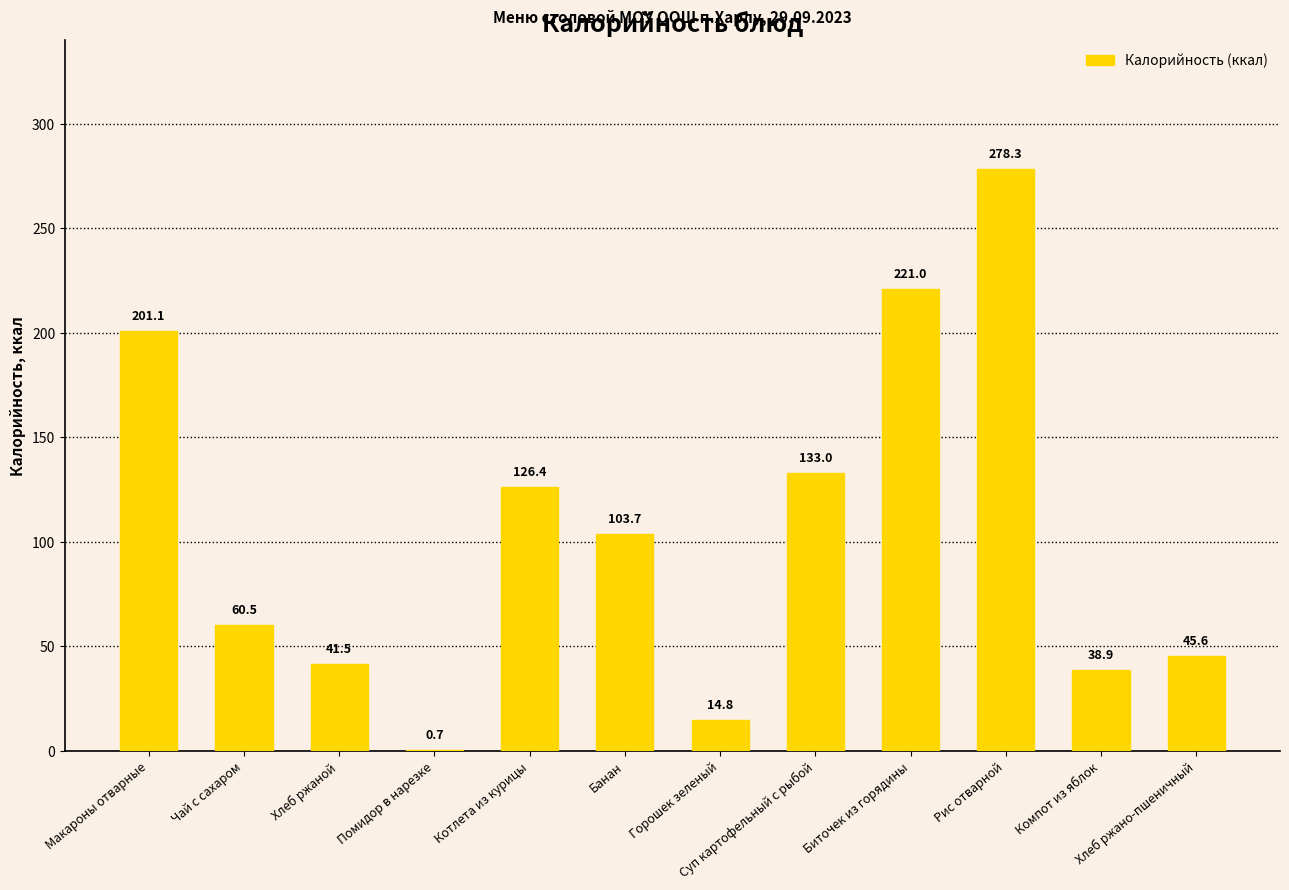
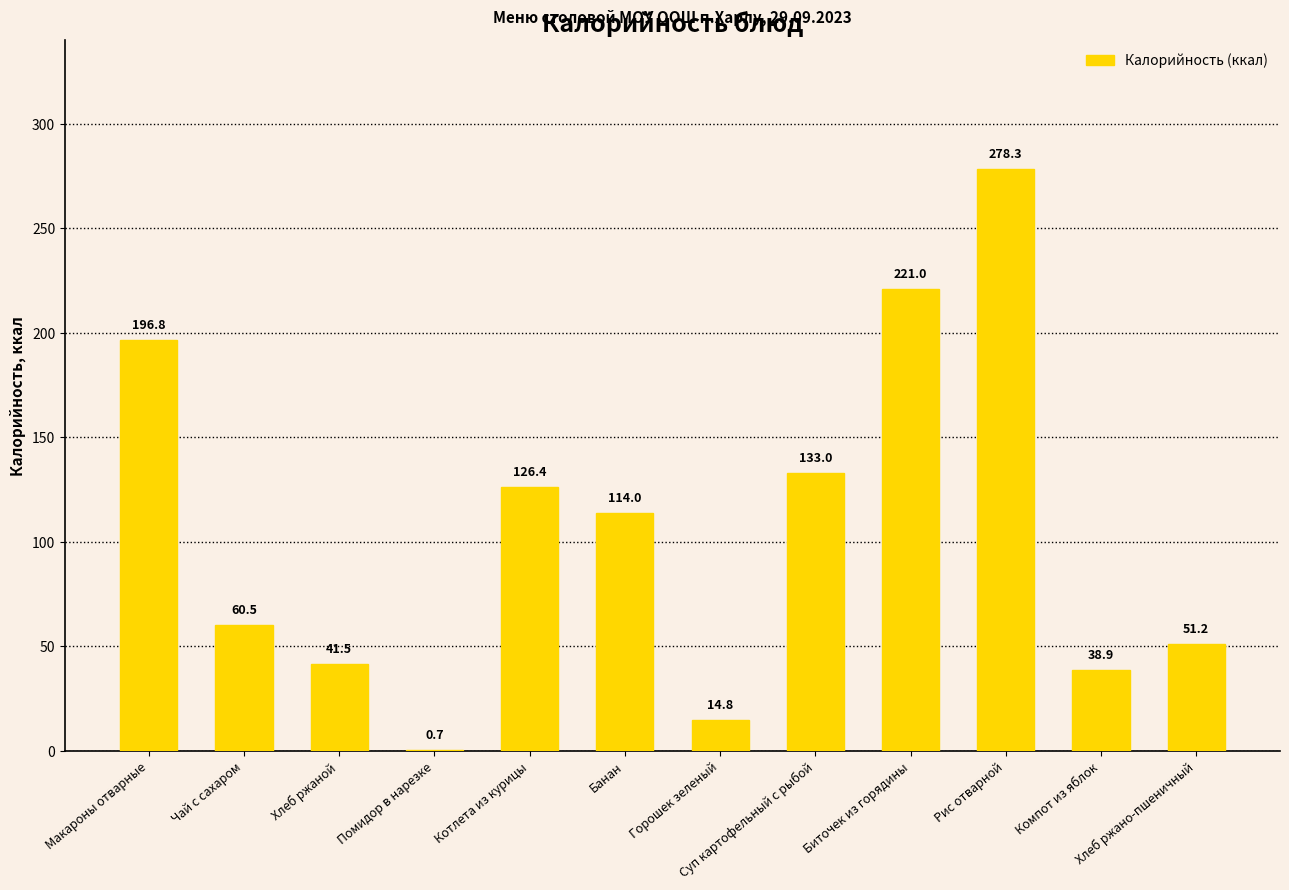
Макароны отварные: 201.1 -> 196.8
Банан: 103.7 -> 114.0
Хлеб ржано-пшеничный: 45.6 -> 51.2
